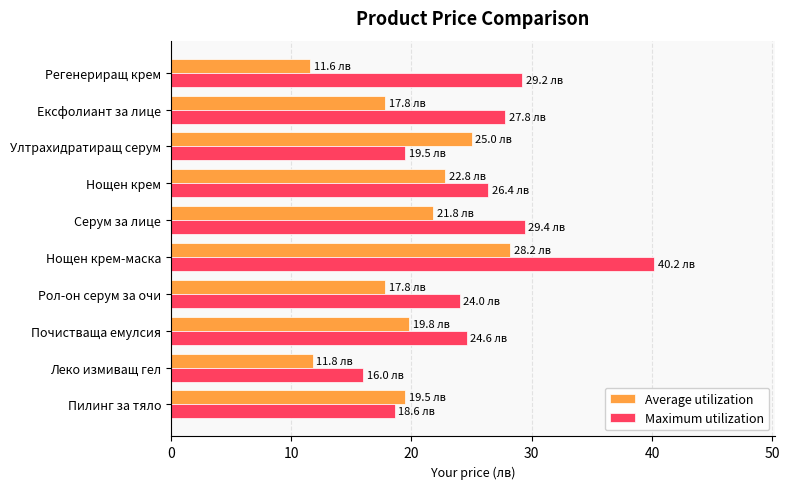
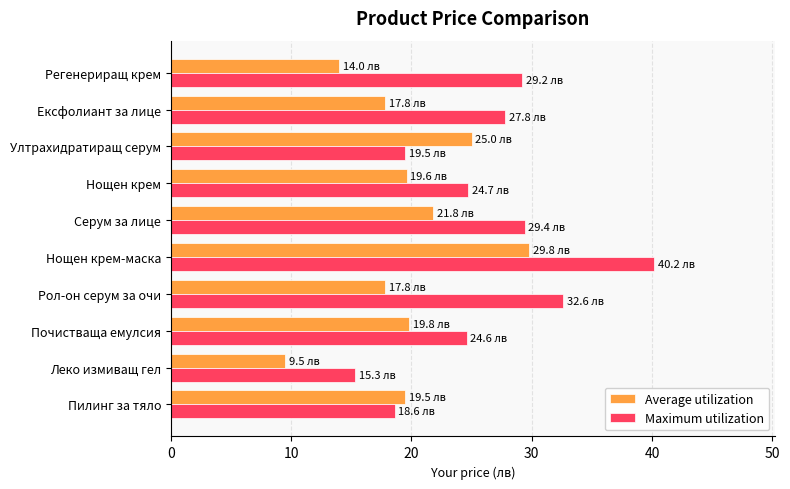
Average utilization, Регенериращ крем: 11.6 -> 14.0
Average utilization, Нощен крем: 22.8 -> 19.6
Maximum utilization, Нощен крем: 26.4 -> 24.7
Average utilization, Нощен крем-маска: 28.2 -> 29.8
Maximum utilization, Рол-он серум за очи: 24.0 -> 32.6
Average utilization, Леко измиващ гел: 11.8 -> 9.5
Maximum utilization, Леко измиващ гел: 16.0 -> 15.3
